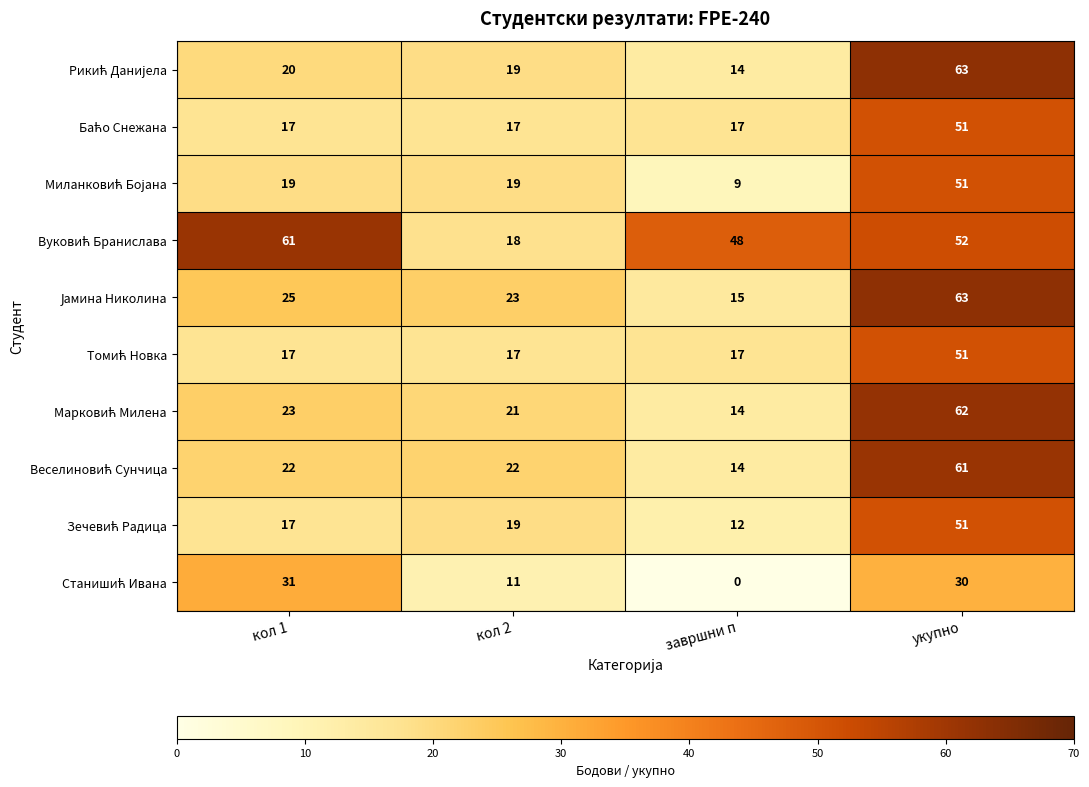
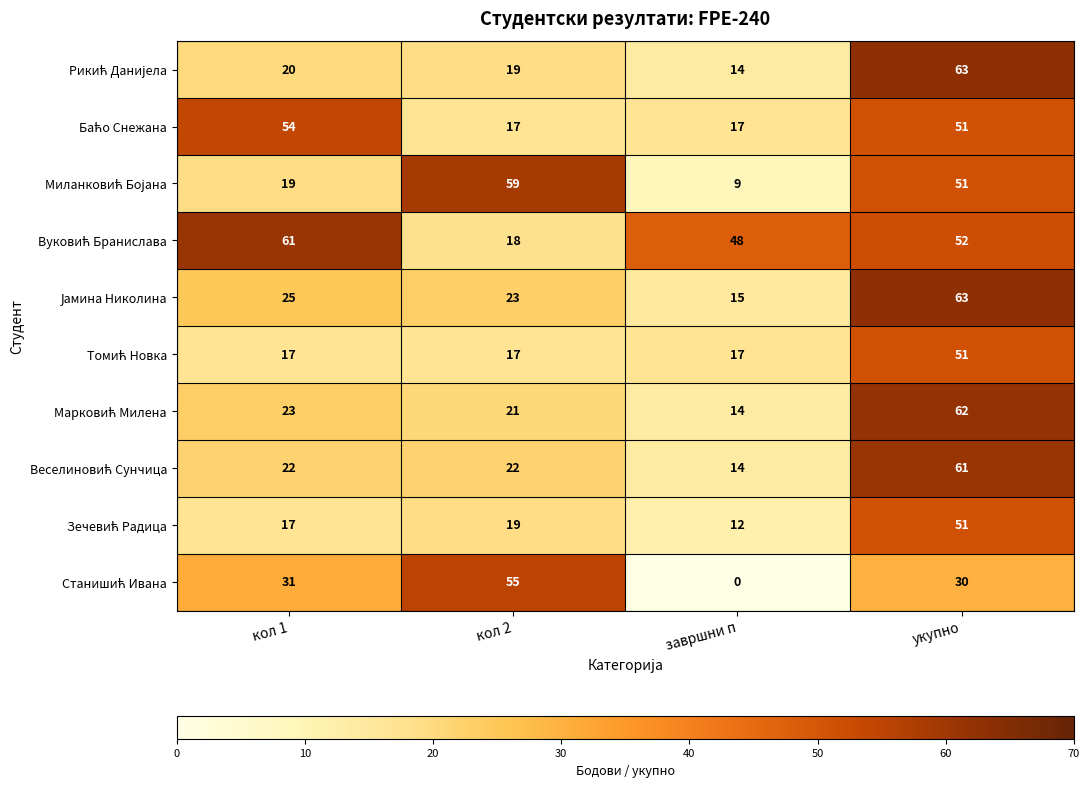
Баћо Снежана, кол 1: 17 -> 54
Миланковић Бојана, кол 2: 19 -> 59
Станишић Ивана, кол 2: 11 -> 55
